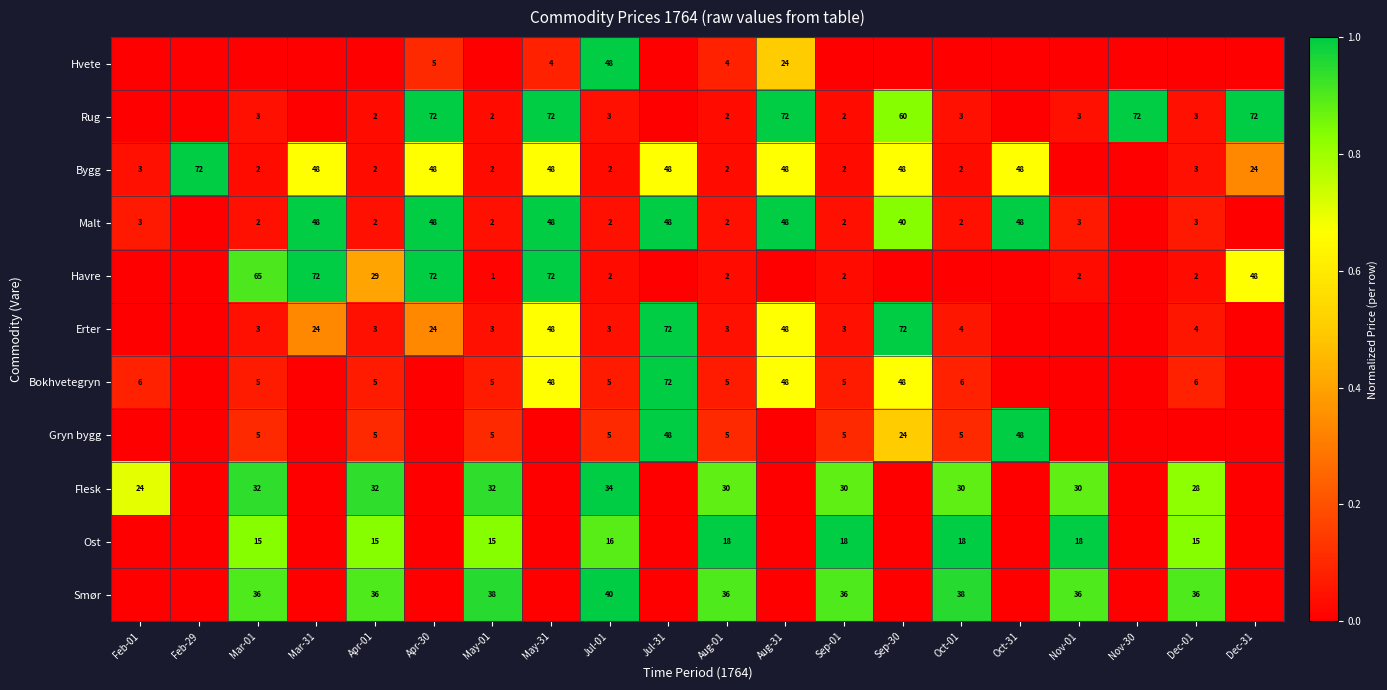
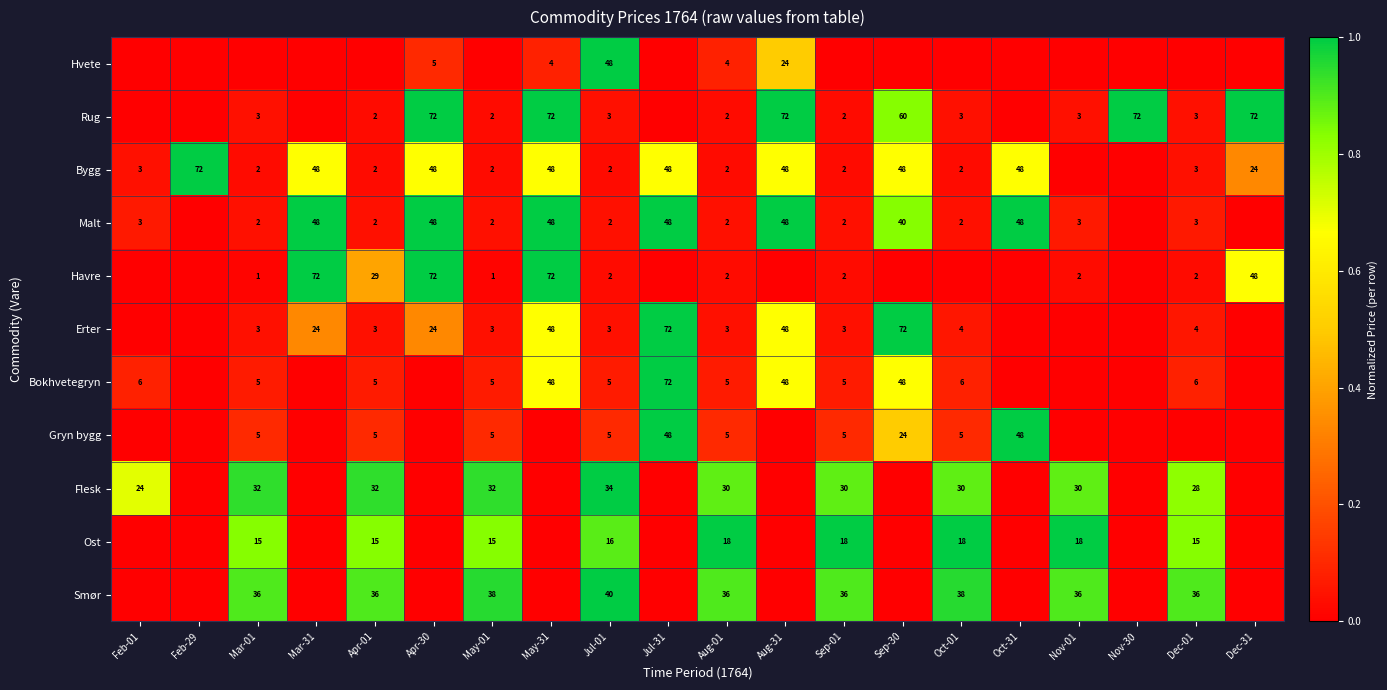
Havre, Mar-01: 65 -> 1
